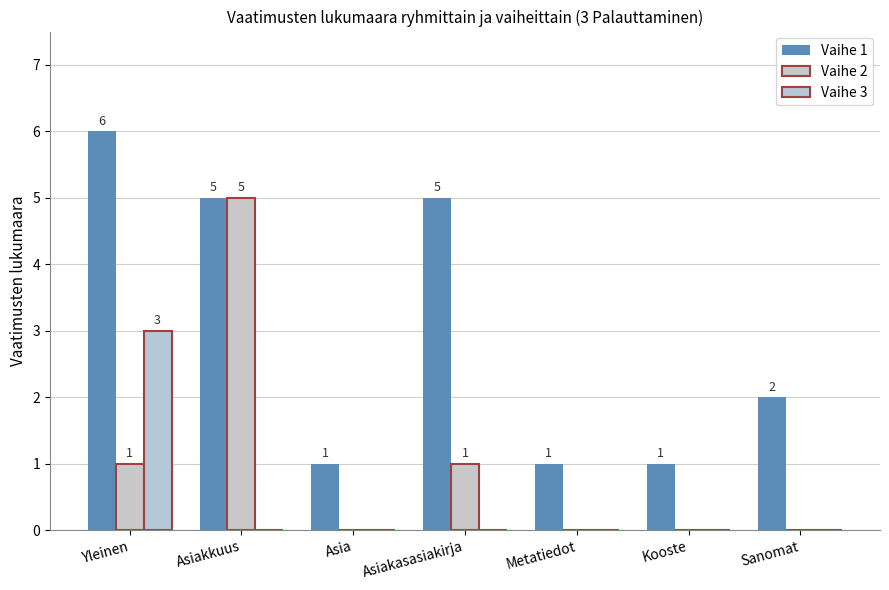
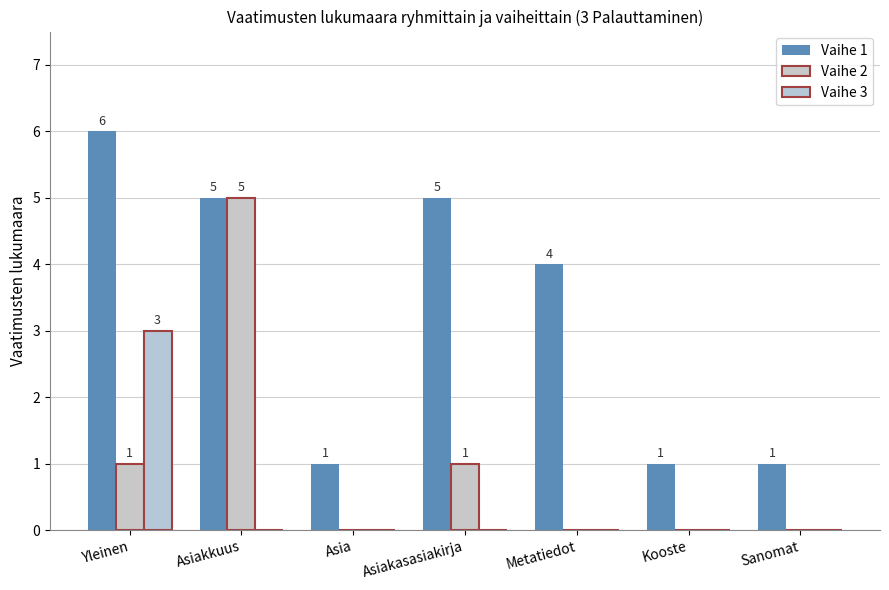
Vaihe 1, Metatiedot: 1 -> 4
Vaihe 1, Sanomat: 2 -> 1
